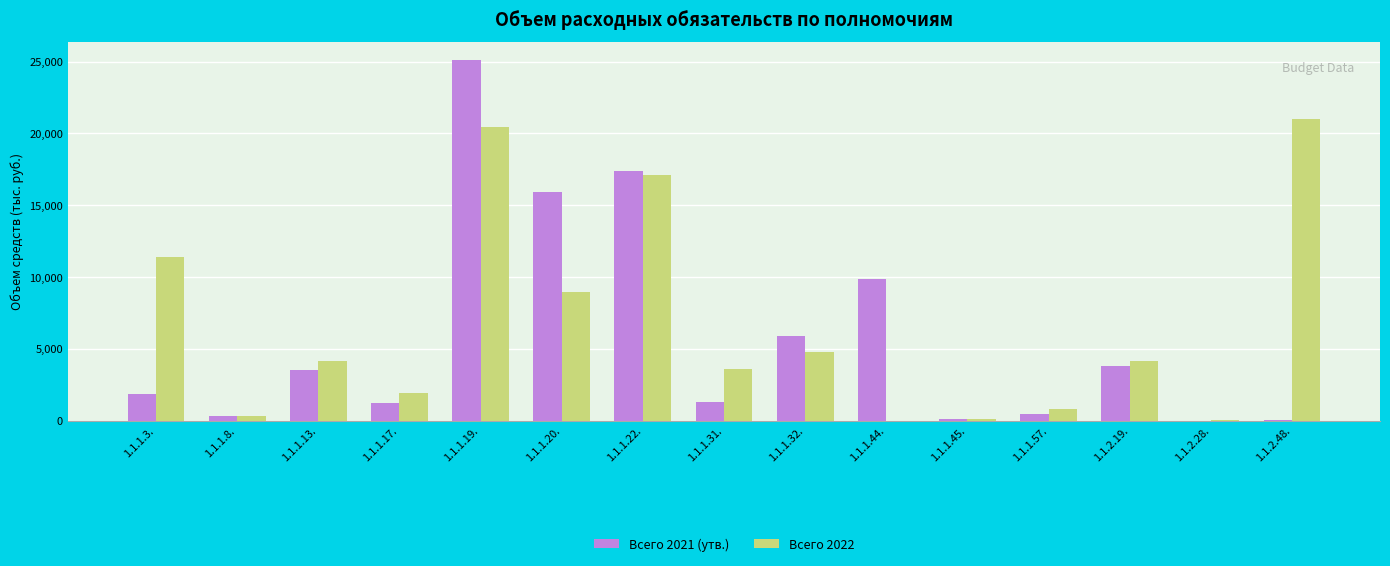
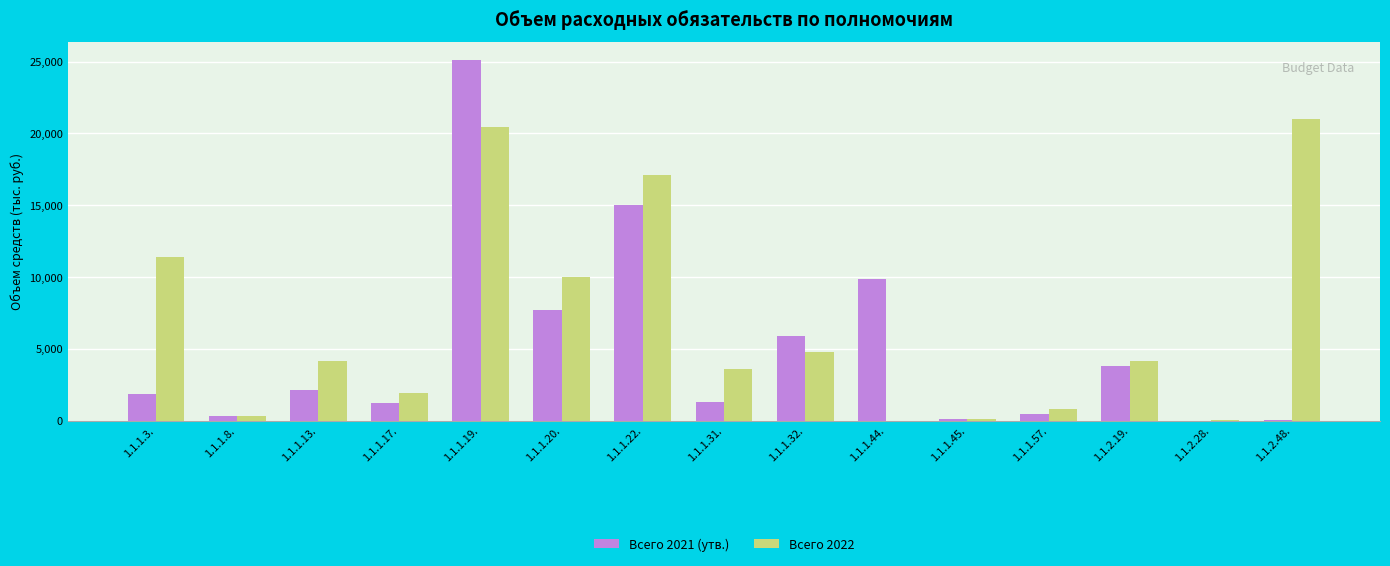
Всего 2021 (утв.), 1.1.1.13.: 3,500 -> 2,100
Всего 2021 (утв.), 1.1.1.20.: 15,900 -> 7,700
Всего 2022, 1.1.1.20.: 8,900 -> 10,000
Всего 2021 (утв.), 1.1.1.22.: 17,400 -> 15,000
